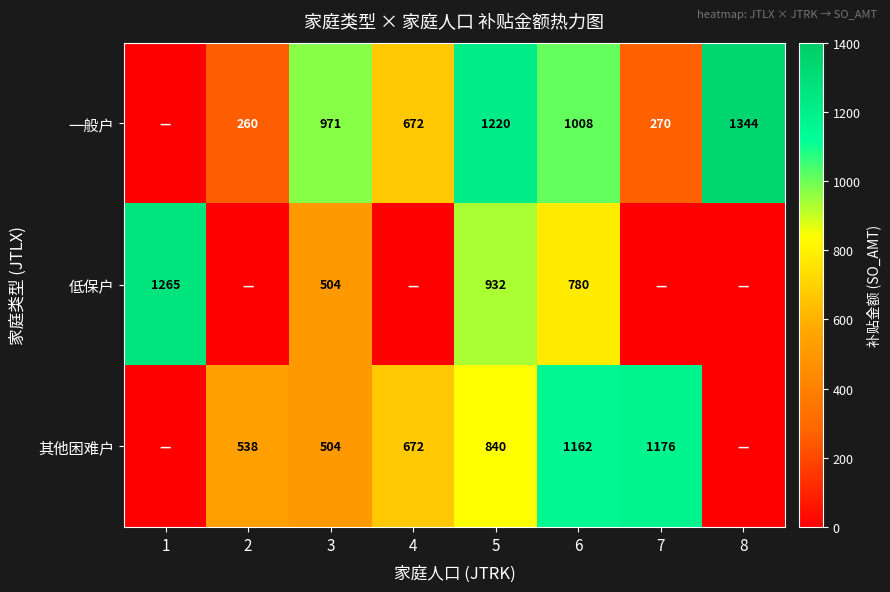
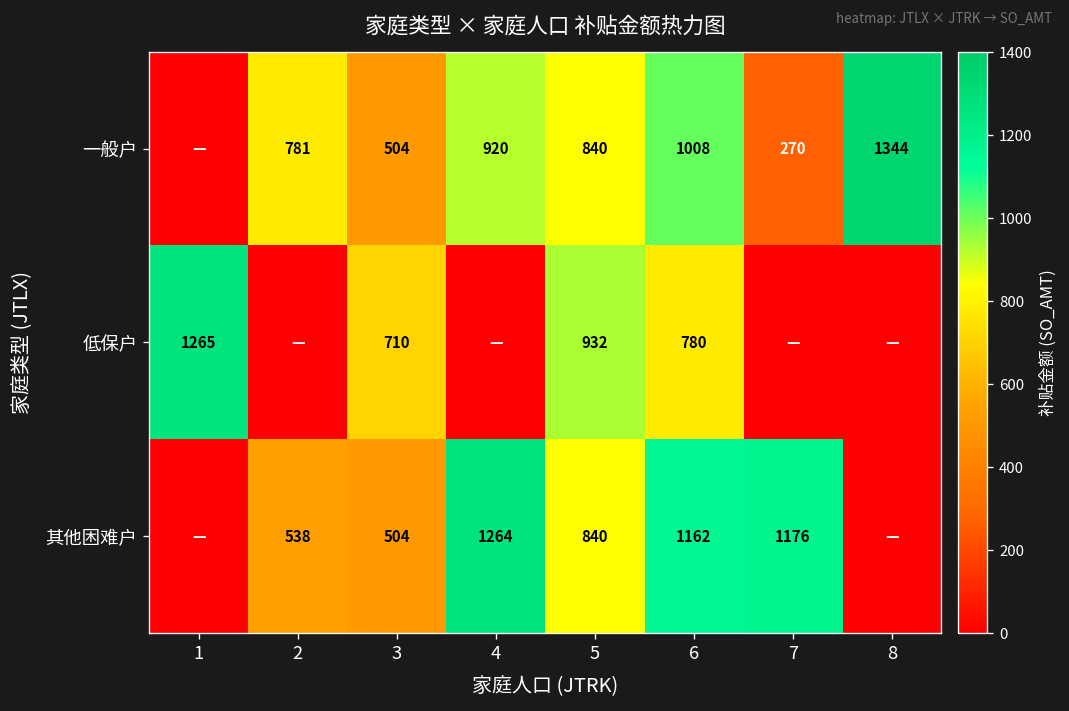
一般户, 2: 260 -> 781
一般户, 3: 971 -> 504
一般户, 4: 672 -> 920
一般户, 5: 1220 -> 840
低保户, 3: 504 -> 710
其他困难户, 4: 672 -> 1264
